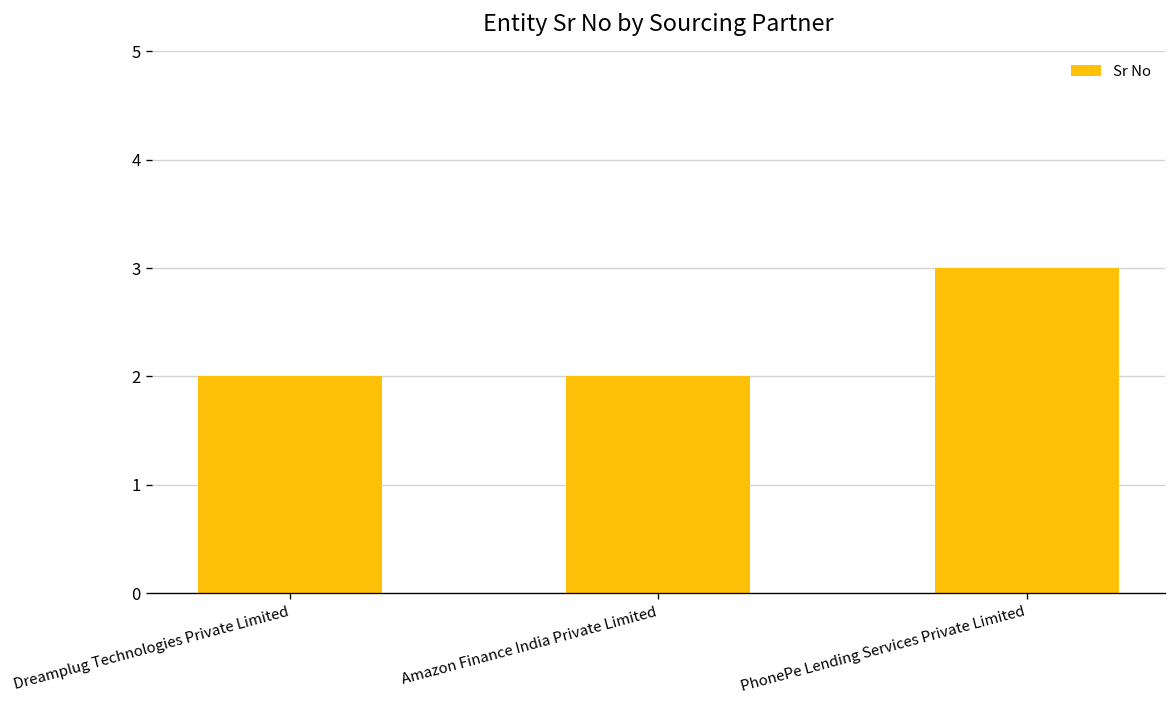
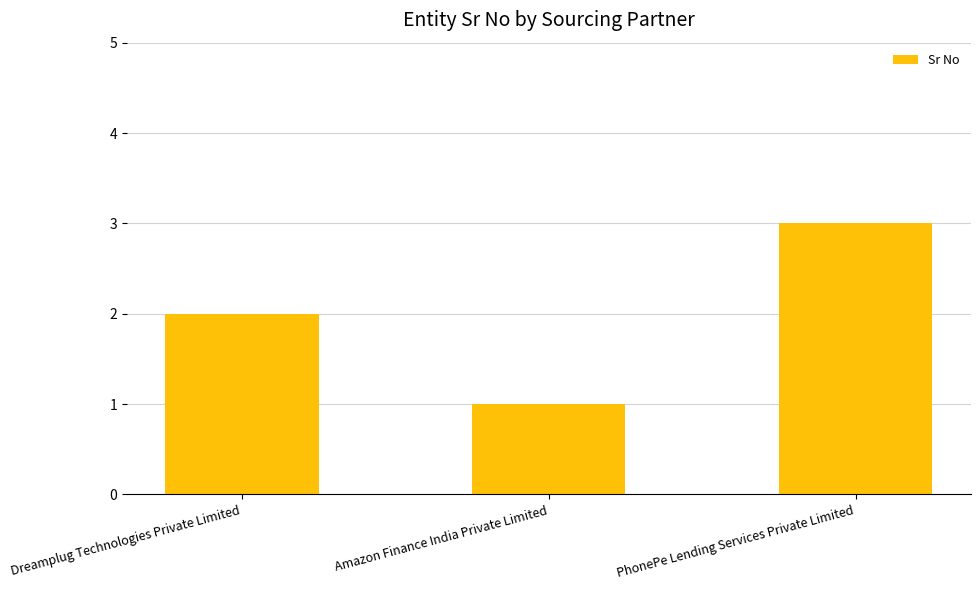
Amazon Finance India Private Limited: 2 -> 1
